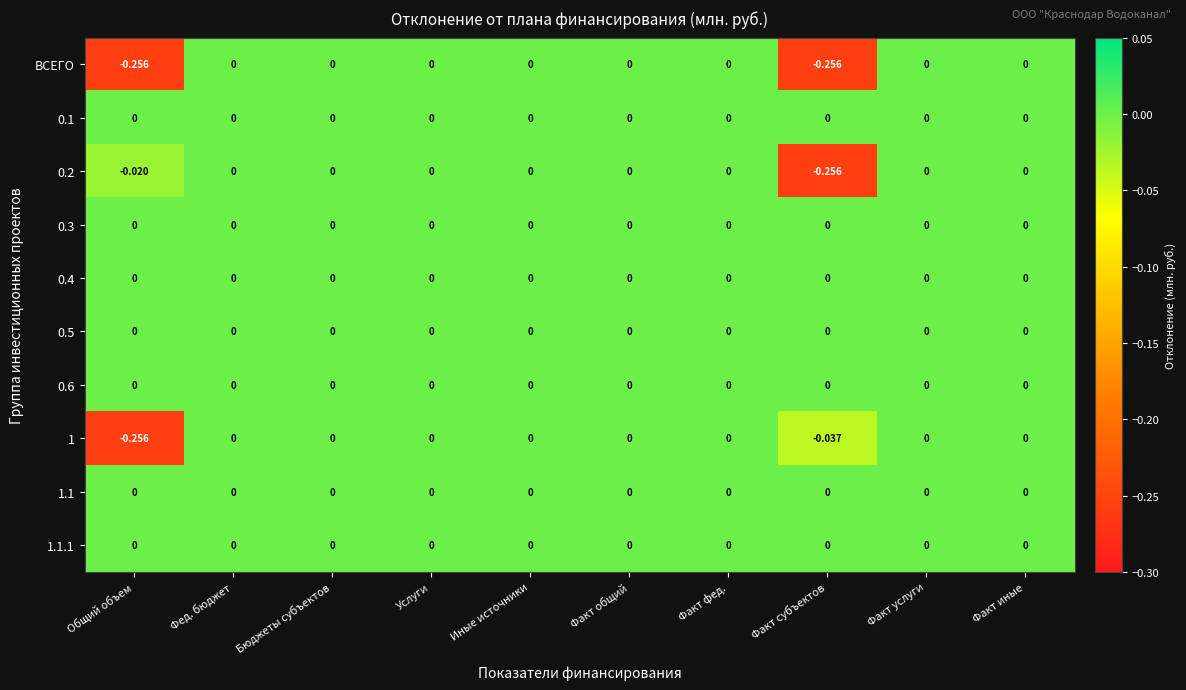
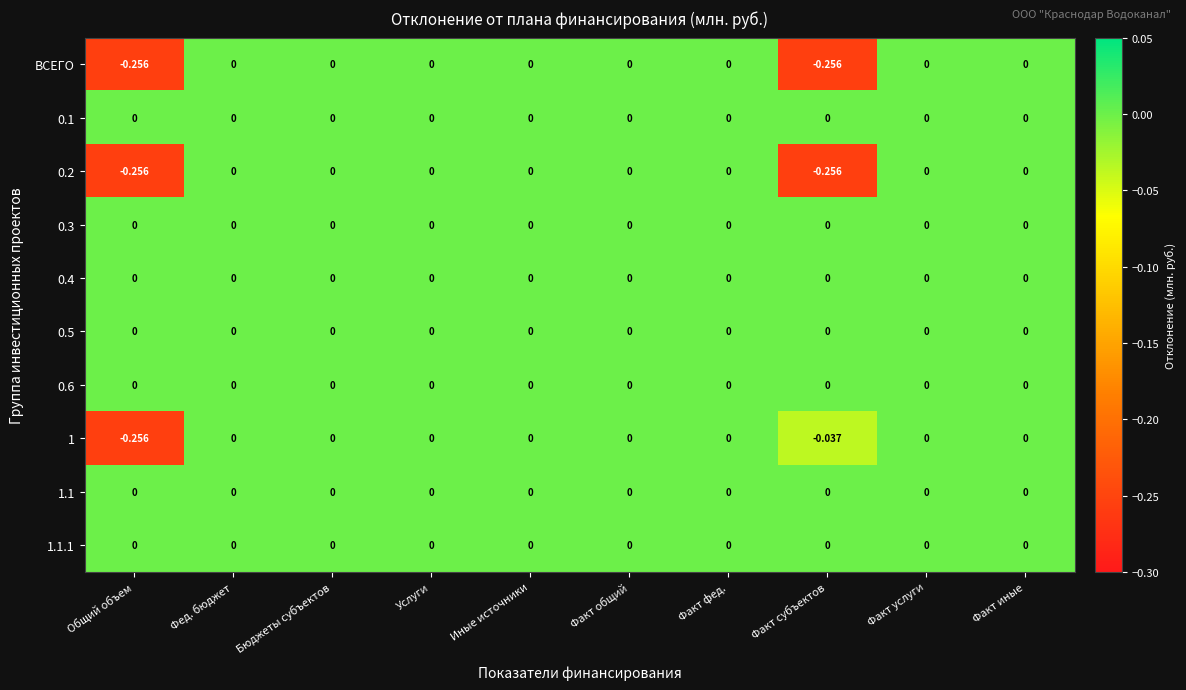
0.2, Общий объем: -0.020 -> -0.256
